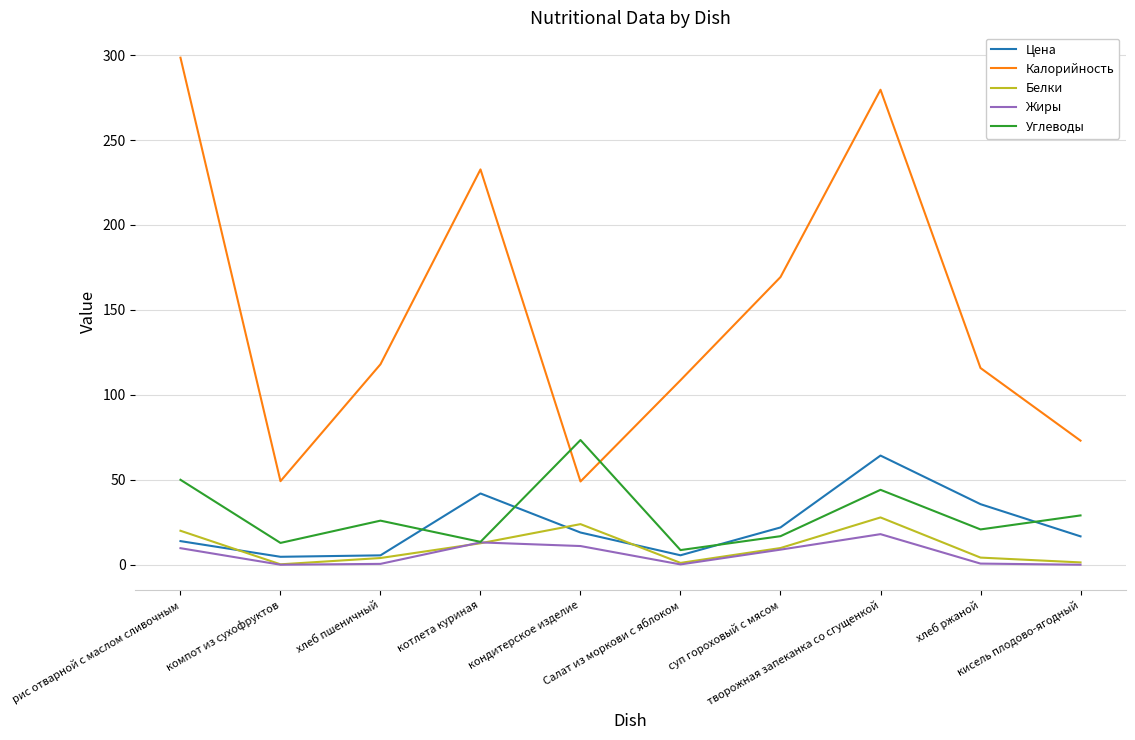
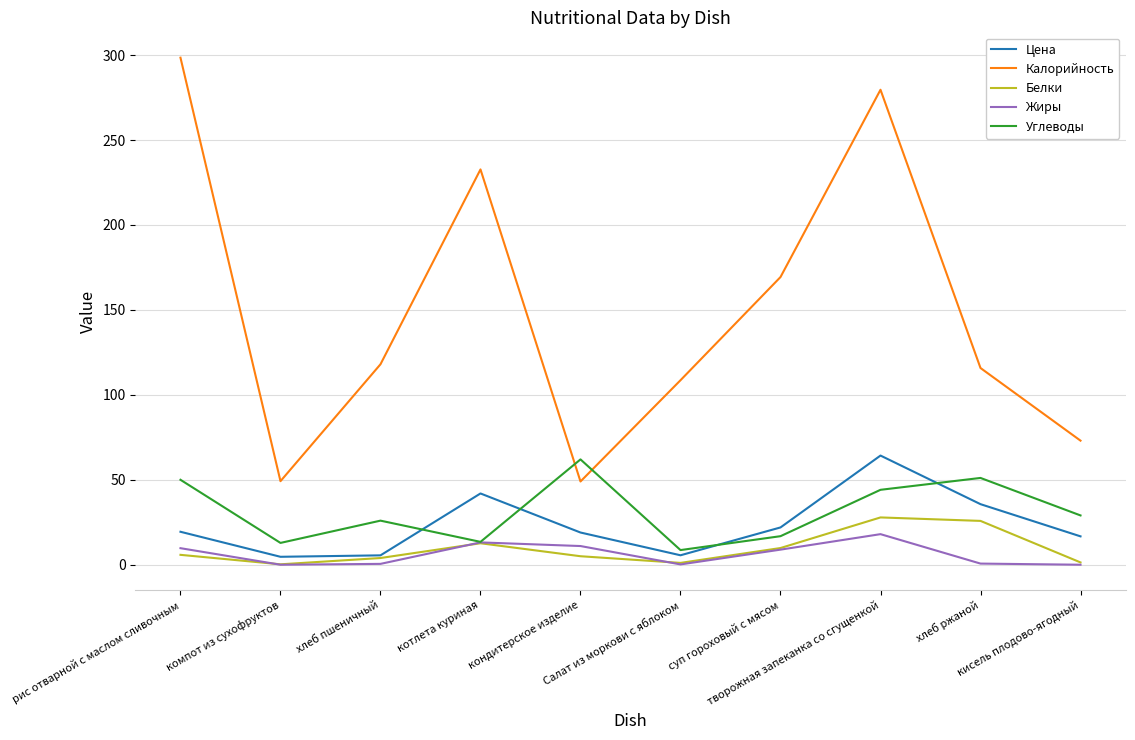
Цена, рис отварной с маслом сливочным: 14 -> 19
Белки, рис отварной с маслом сливочным: 20 -> 6
Белки, кондитерское изделие: 24 -> 5
Углеводы, кондитерское изделие: 73 -> 62
Белки, хлеб ржаной: 4 -> 26
Углеводы, хлеб ржаной: 21 -> 51
